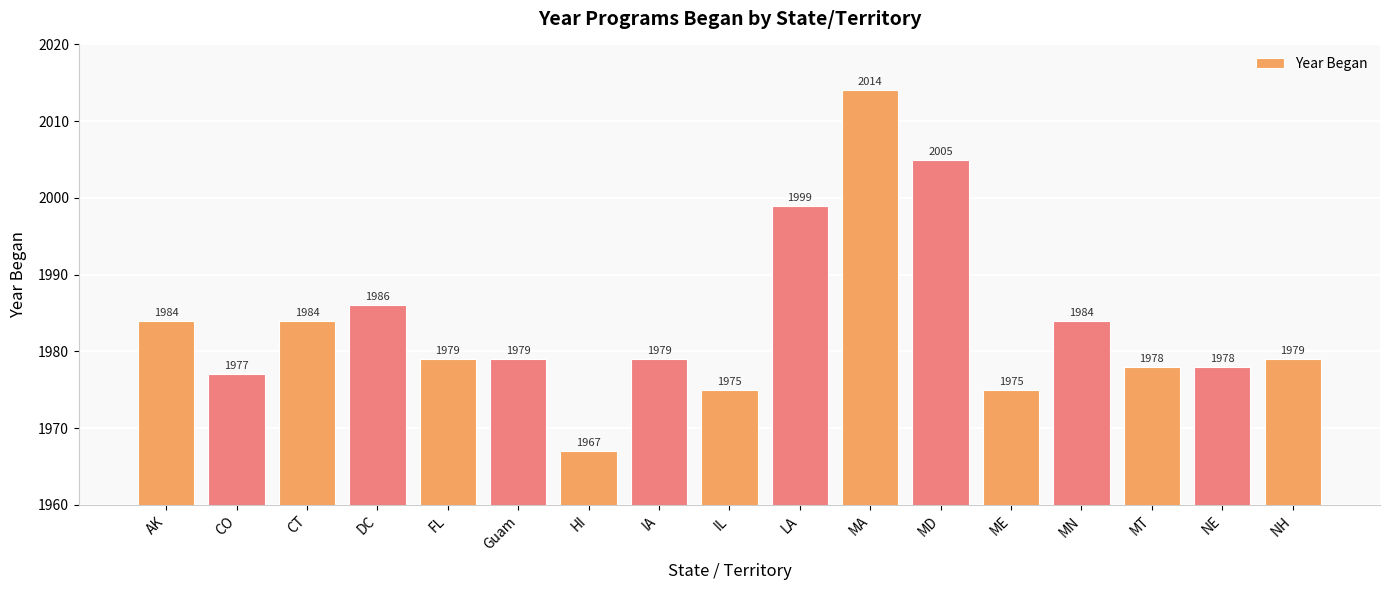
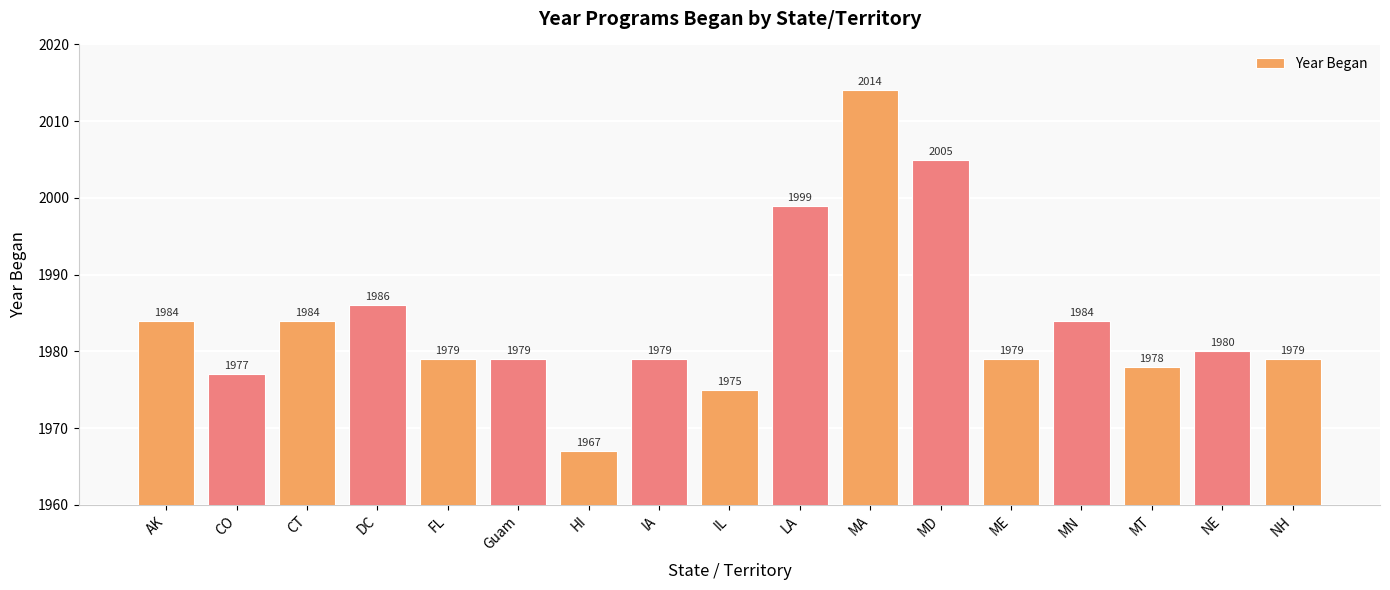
ME: 1975 -> 1979
NE: 1978 -> 1980
